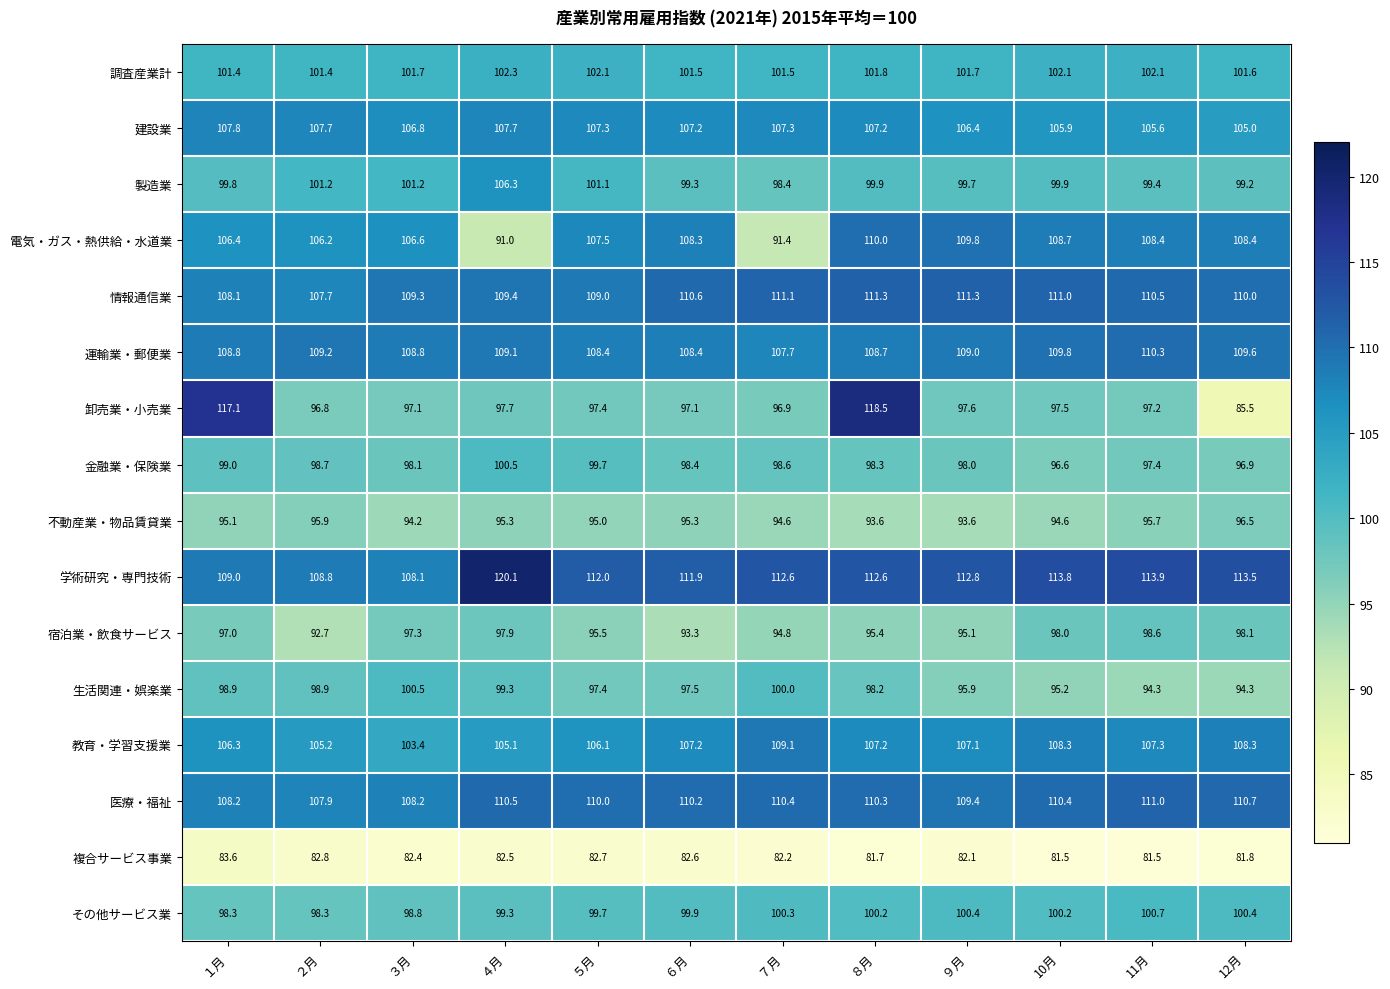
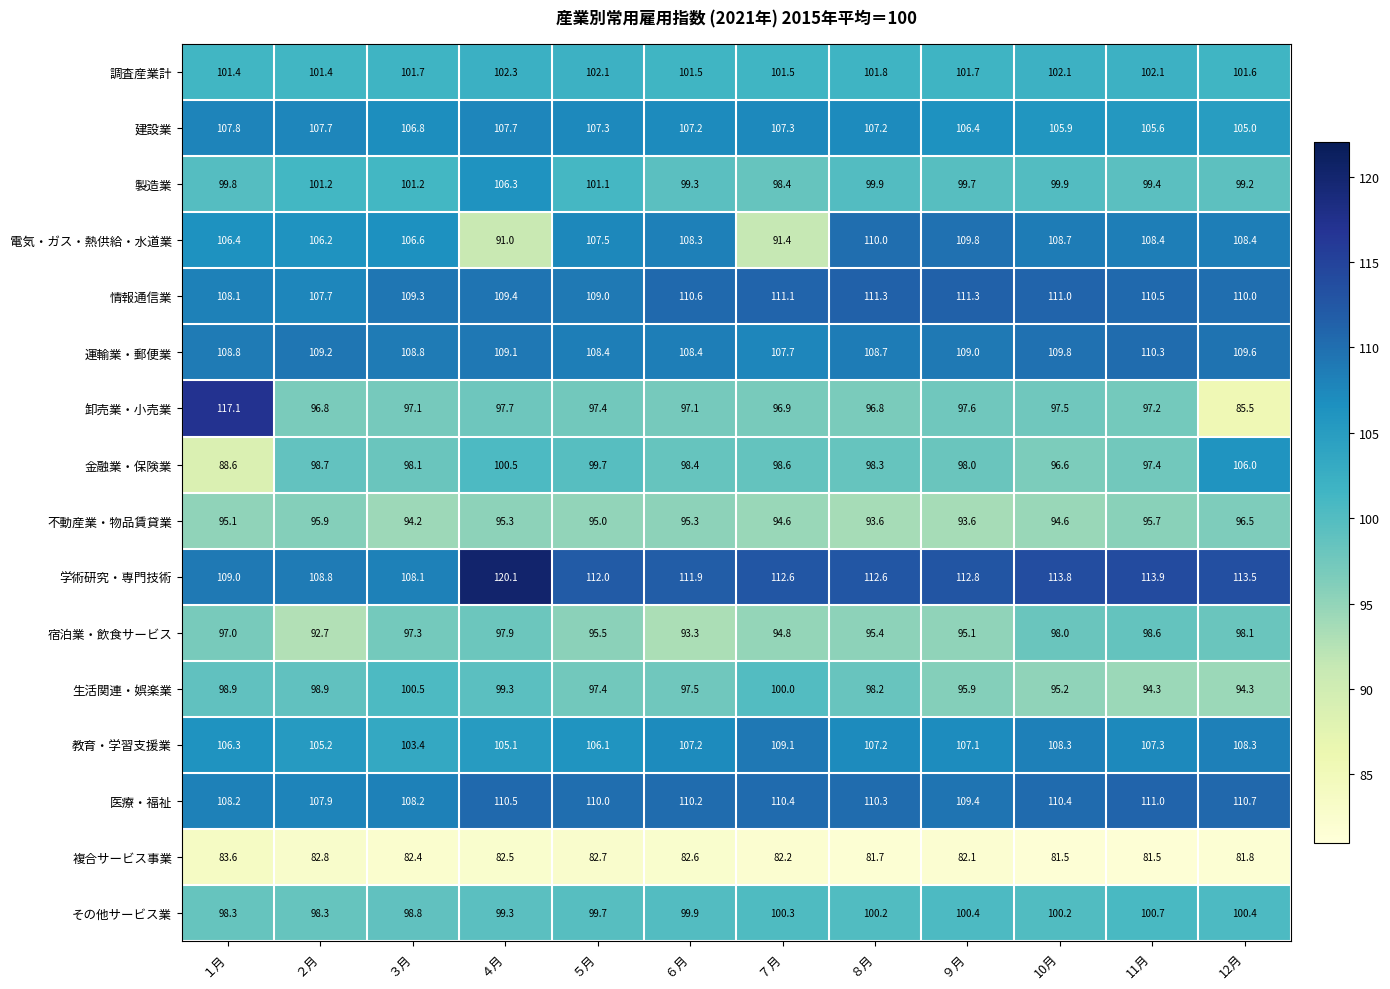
卸売業・小売業, ８月: 118.5 -> 96.8
金融業・保険業, １月: 99.0 -> 88.6
金融業・保険業, 12月: 96.9 -> 106.0
